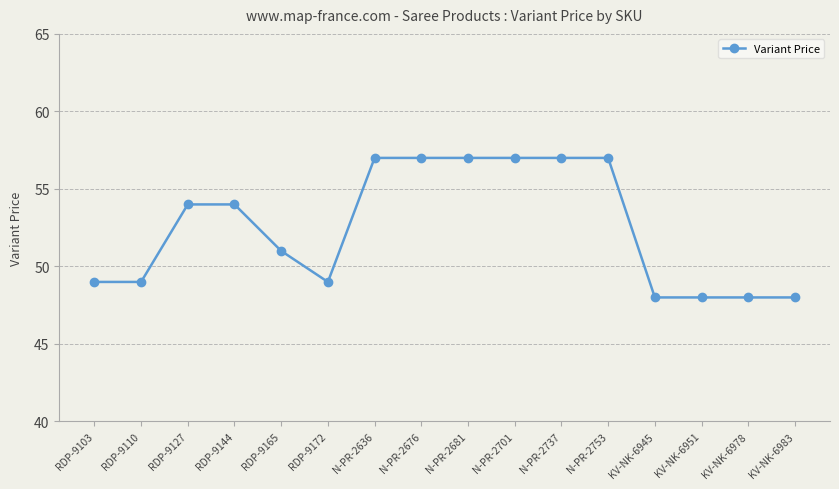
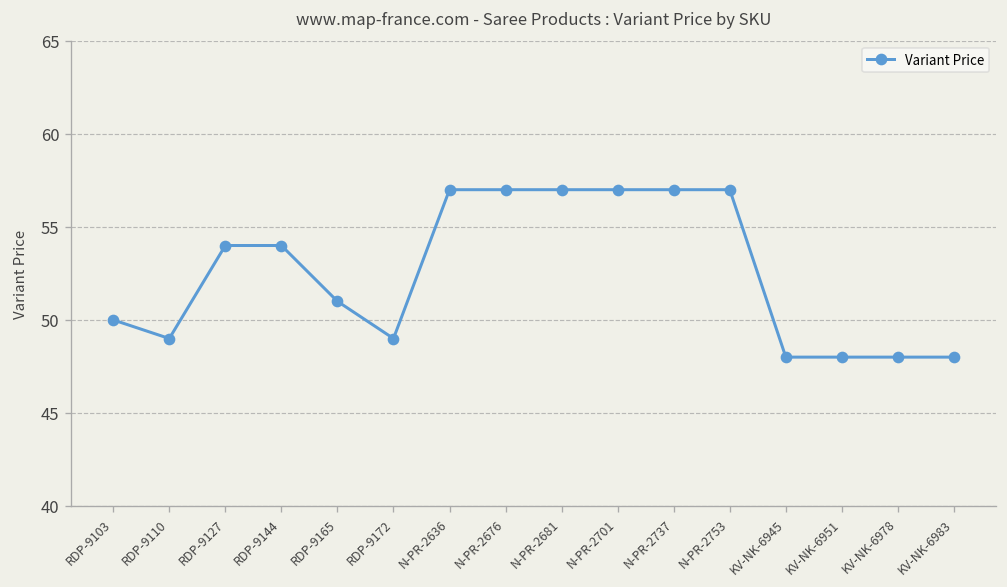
RDP-9103: 49 -> 50
